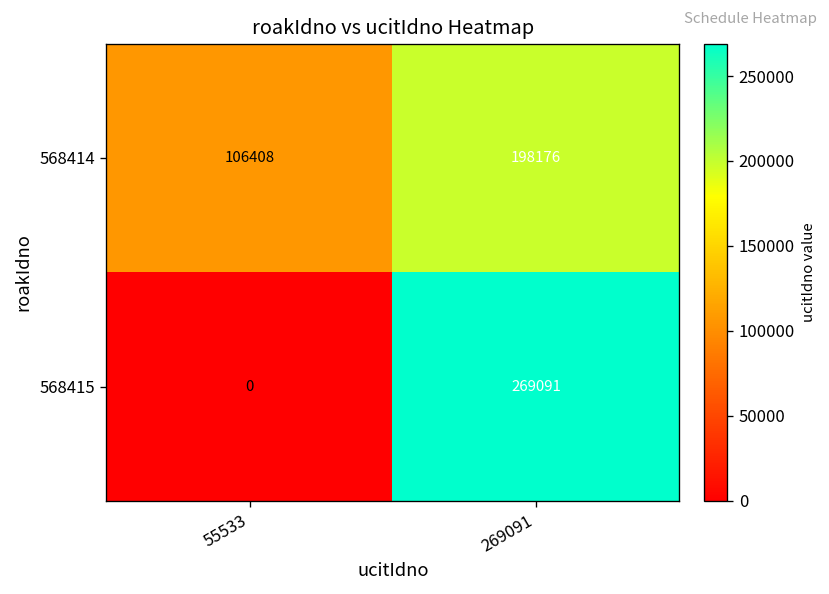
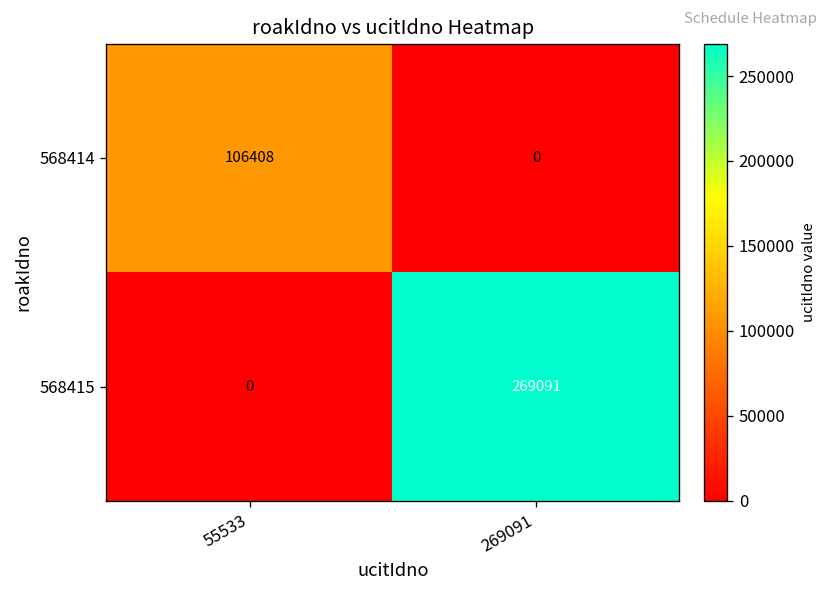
568414, 269091: 198176 -> 0
